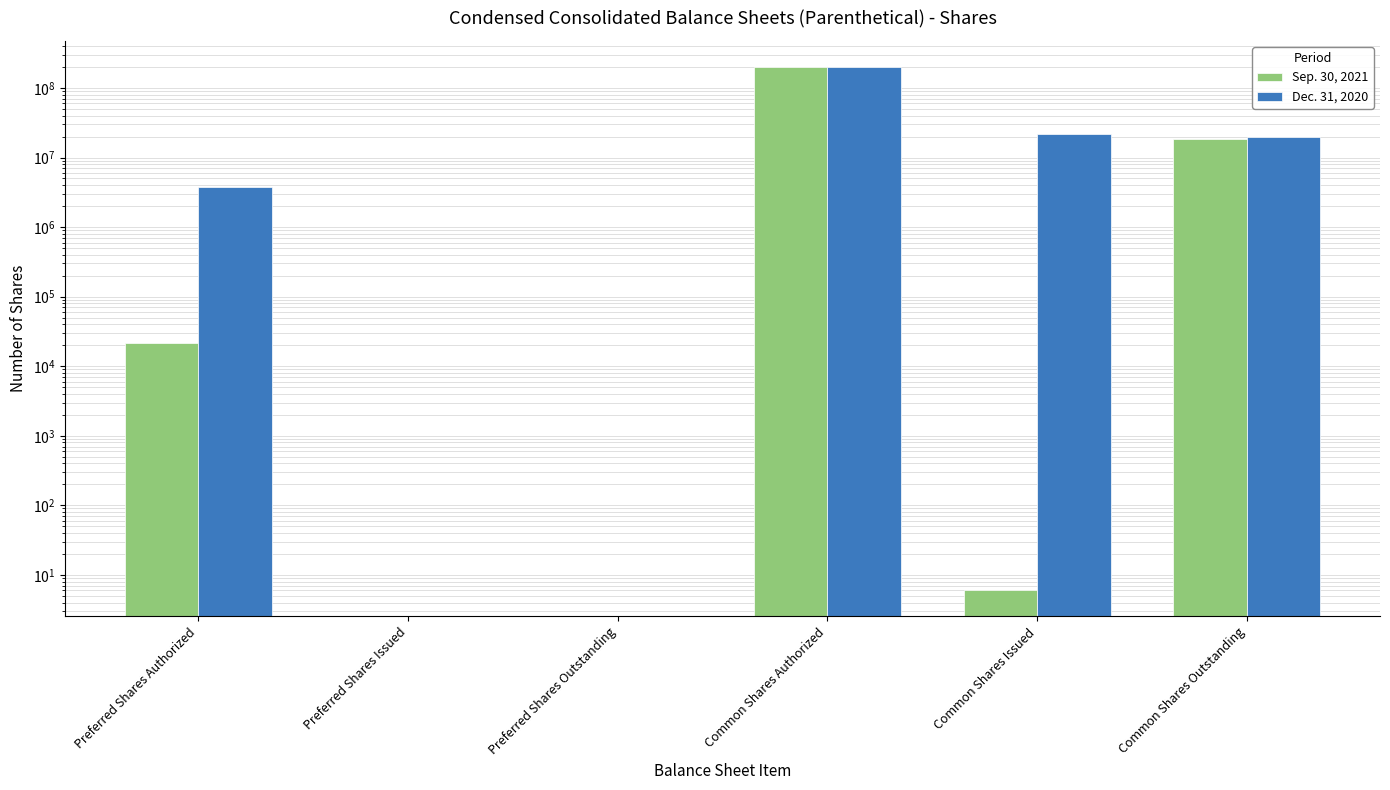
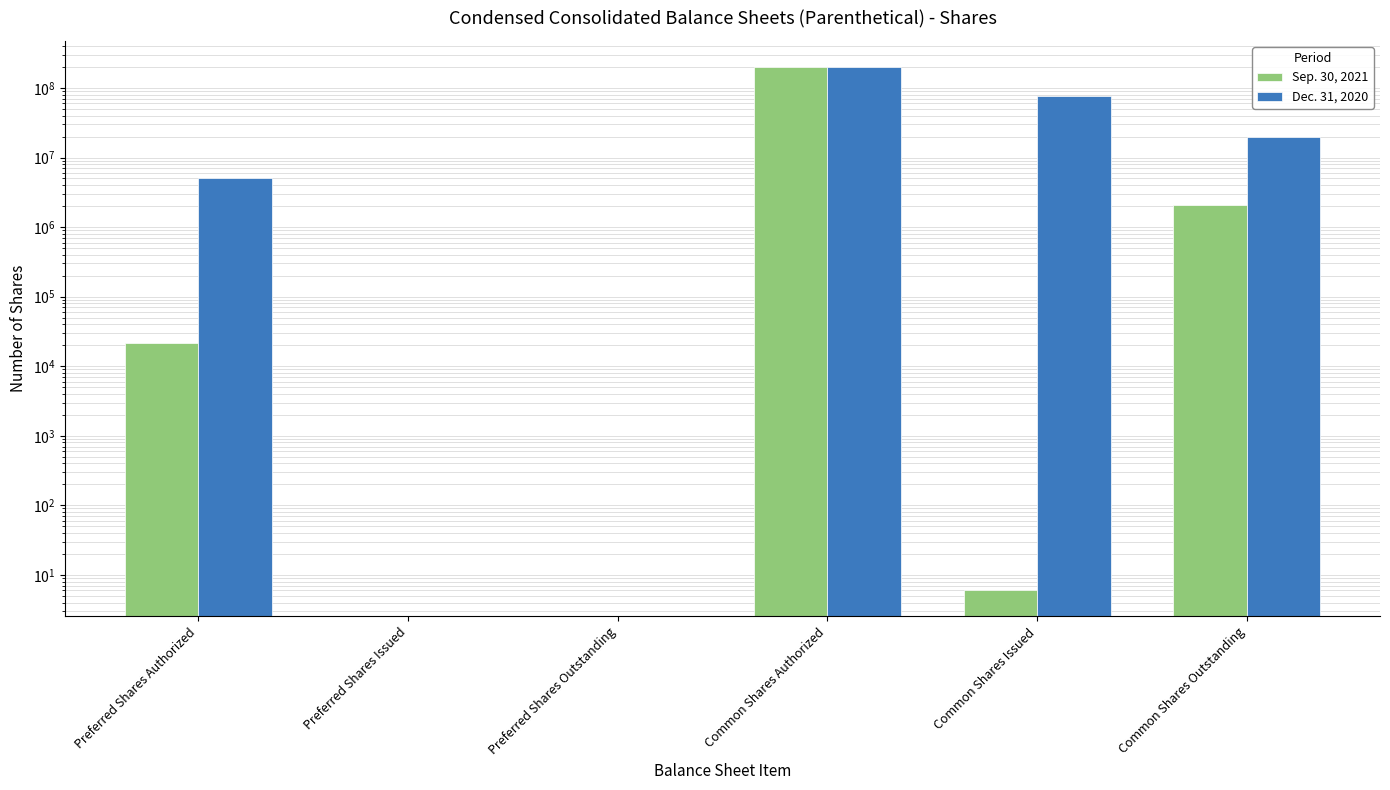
Dec. 31, 2020, Preferred Shares Authorized: 4000000 -> 5000000
Dec. 31, 2020, Common Shares Issued: 22000000 -> 80000000
Sep. 30, 2021, Common Shares Outstanding: 19000000 -> 2100000
